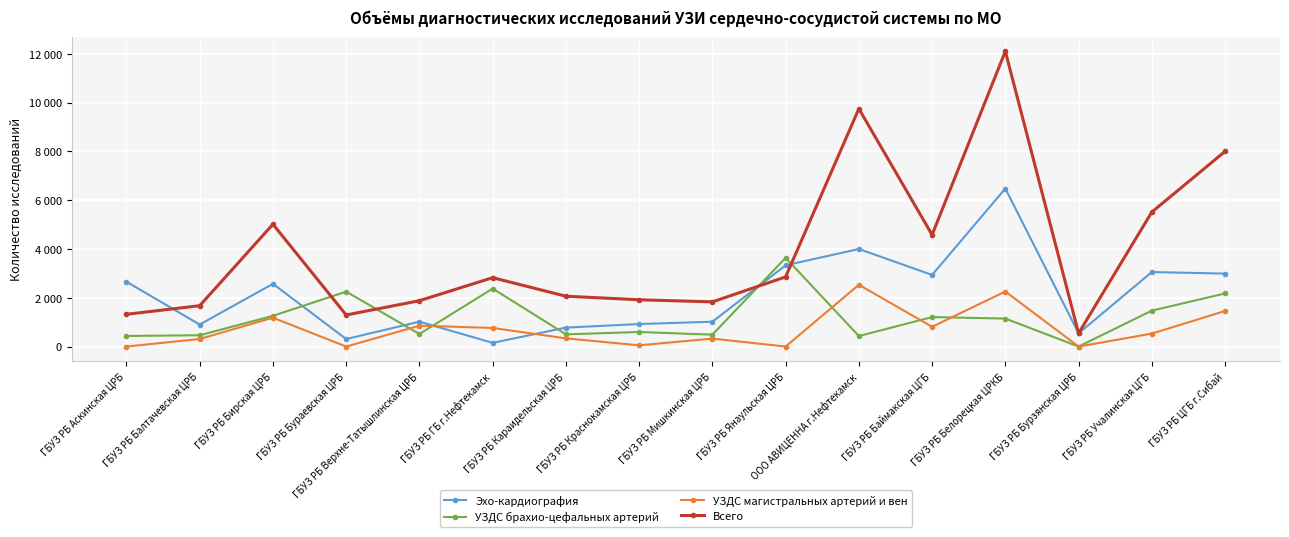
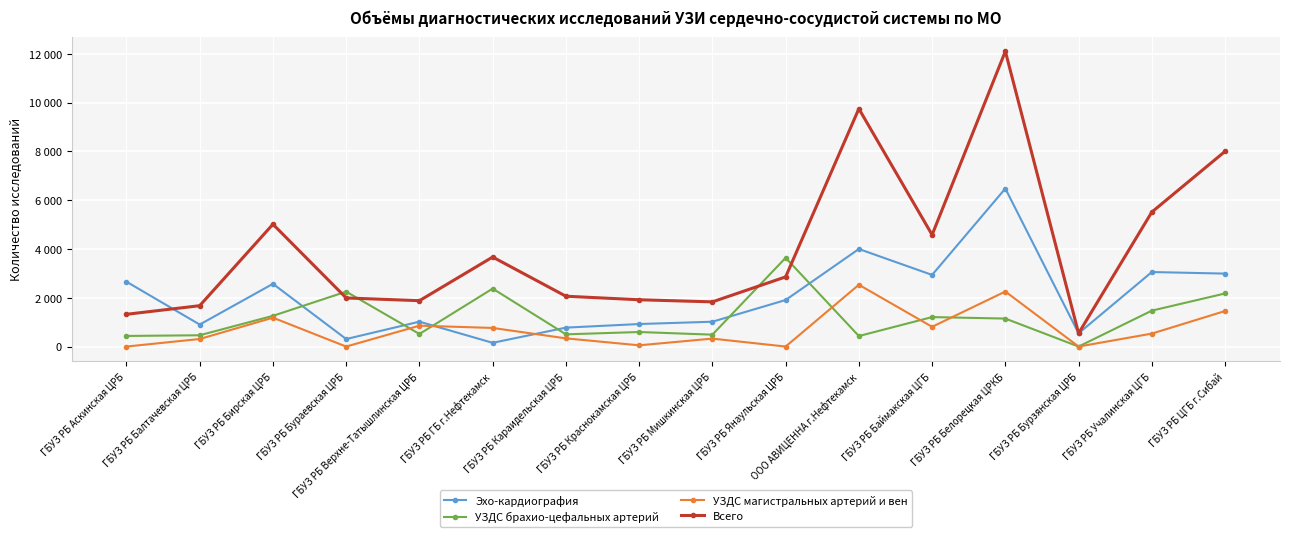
Всего, ГБУЗ РБ Бураевская ЦРБ: 1300 -> 2000
Всего, ГБУЗ РБ ГБ г.Нефтекамск: 2800 -> 3700
Эхо-кардиография, ГБУЗ РБ Янаульская ЦРБ: 3300 -> 1900
